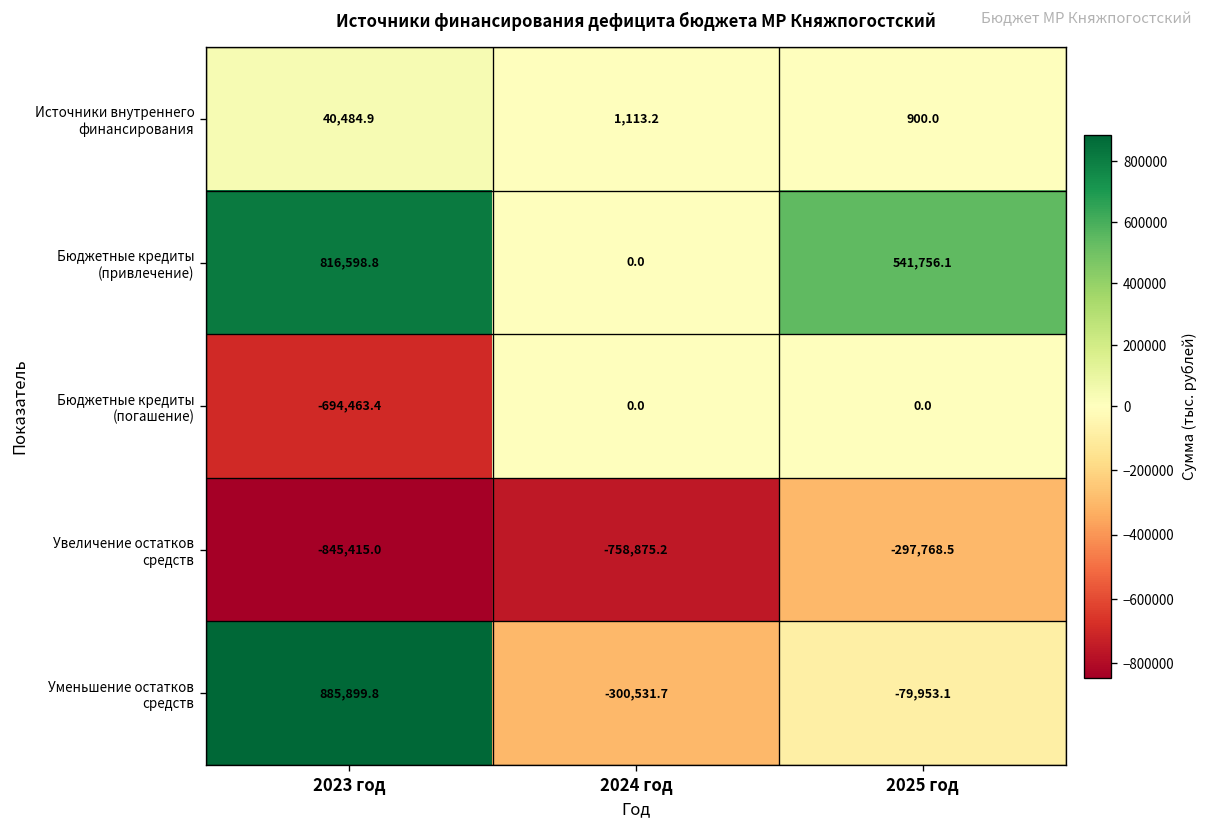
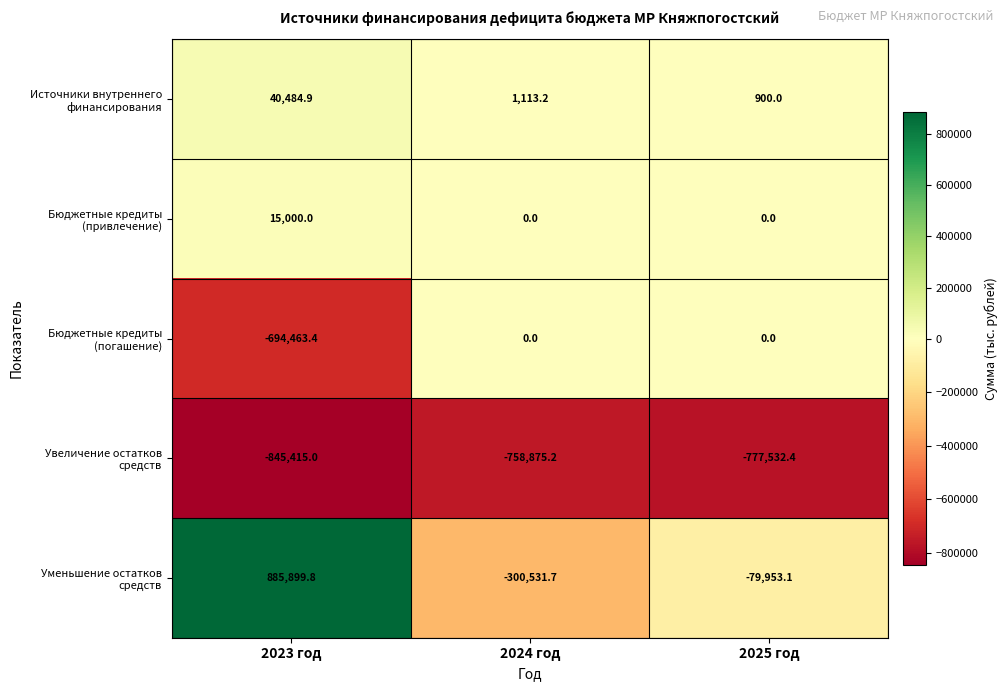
Бюджетные кредиты (привлечение), 2023 год: 816,598.8 -> 15,000.0
Бюджетные кредиты (привлечение), 2025 год: 541,756.1 -> 0.0
Увеличение остатков средств, 2025 год: -297,768.5 -> -777,532.4
